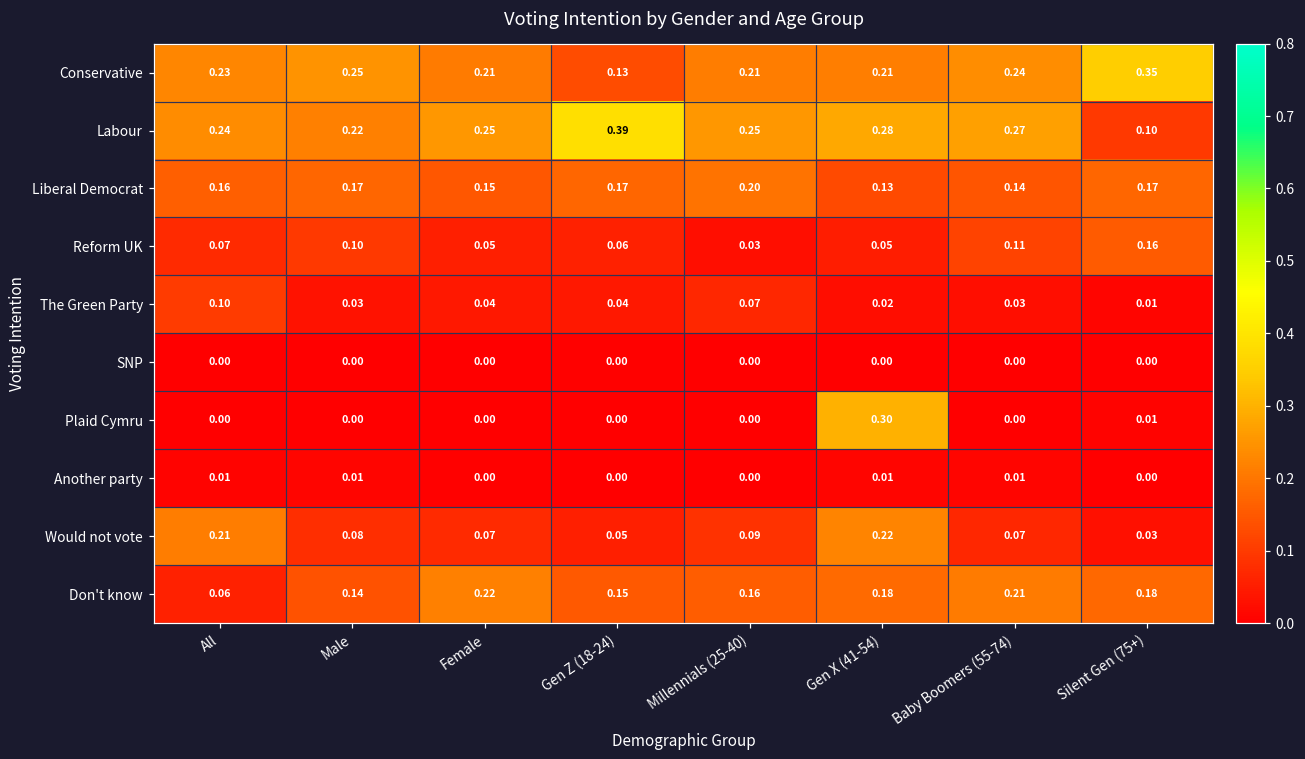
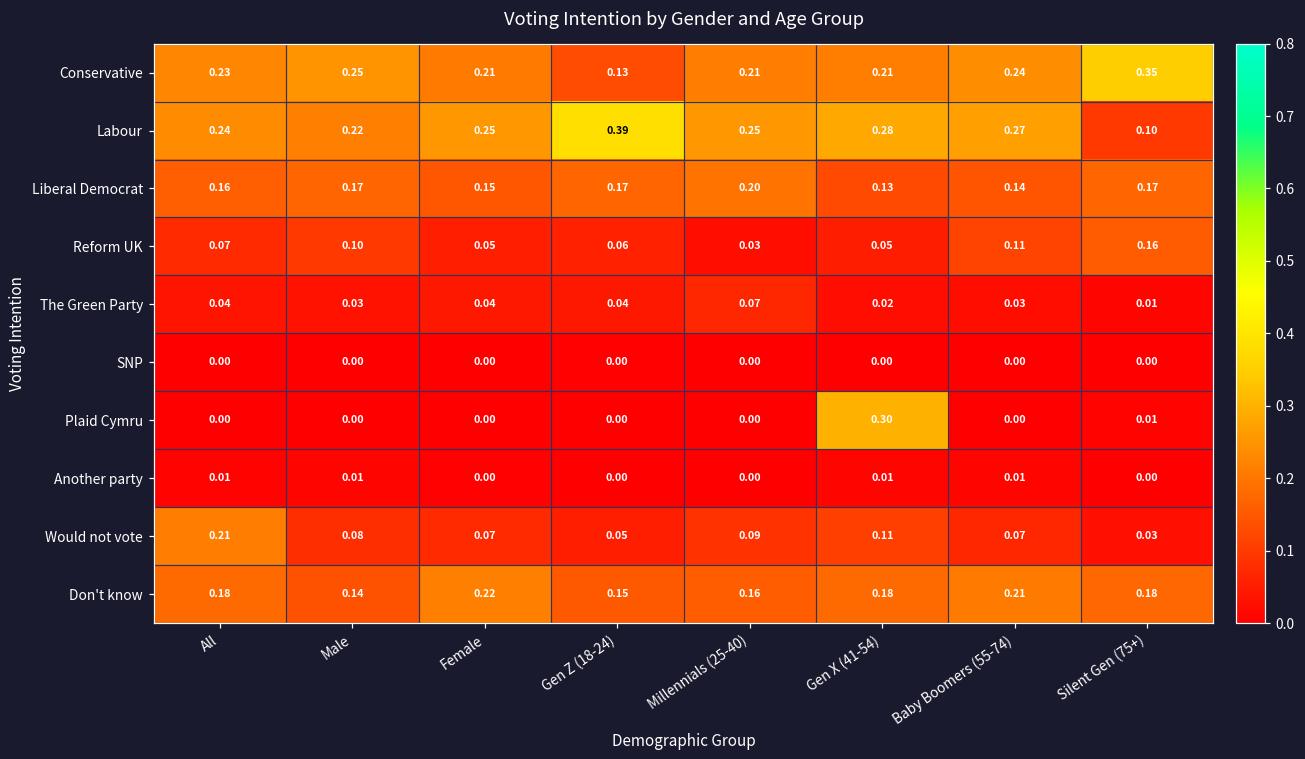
The Green Party, All: 0.10 -> 0.04
Would not vote, Gen X (41-54): 0.22 -> 0.11
Don't know, All: 0.06 -> 0.18
